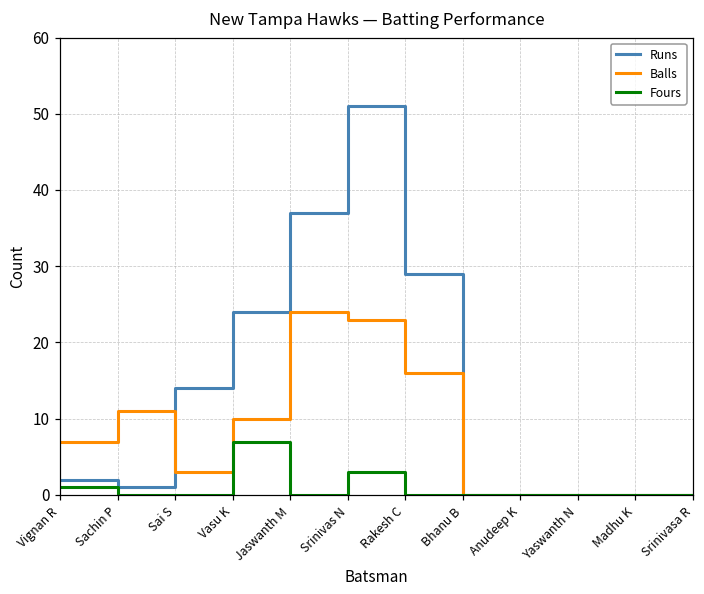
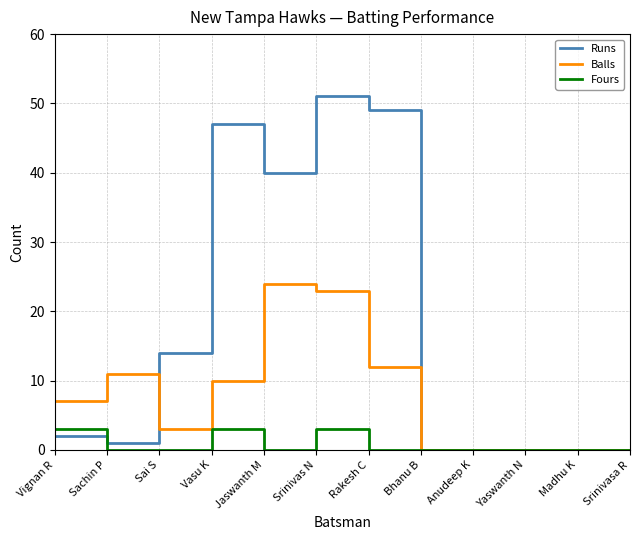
Fours, Vignan R: 1 -> 3
Runs, Vasu K: 24 -> 47
Fours, Vasu K: 7 -> 3
Runs, Jaswanth M: 37 -> 40
Runs, Rakesh C: 29 -> 49
Balls, Rakesh C: 16 -> 12
